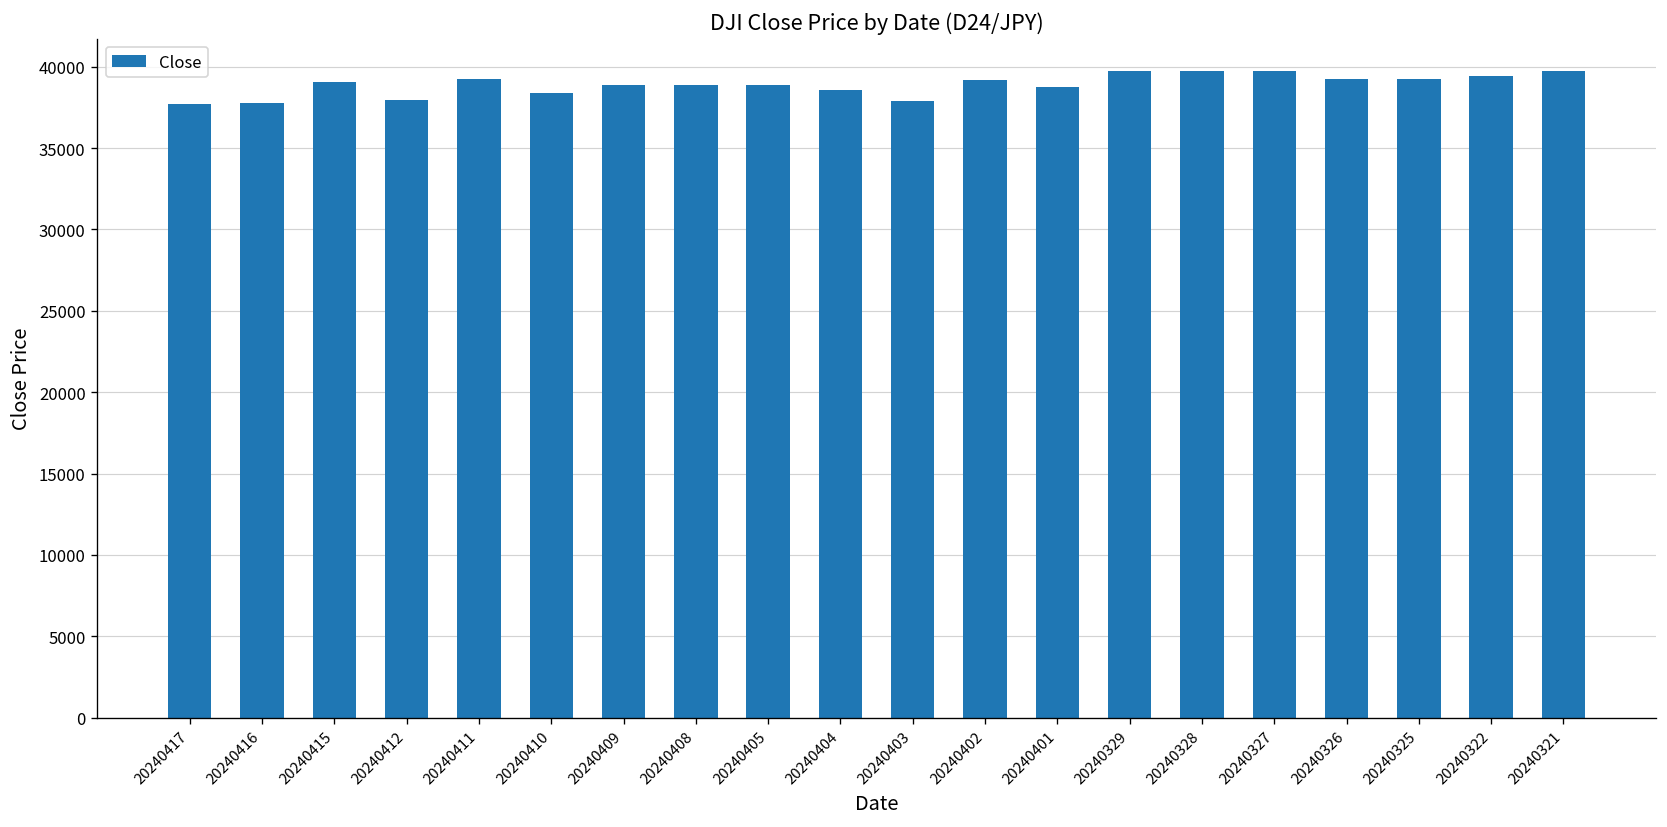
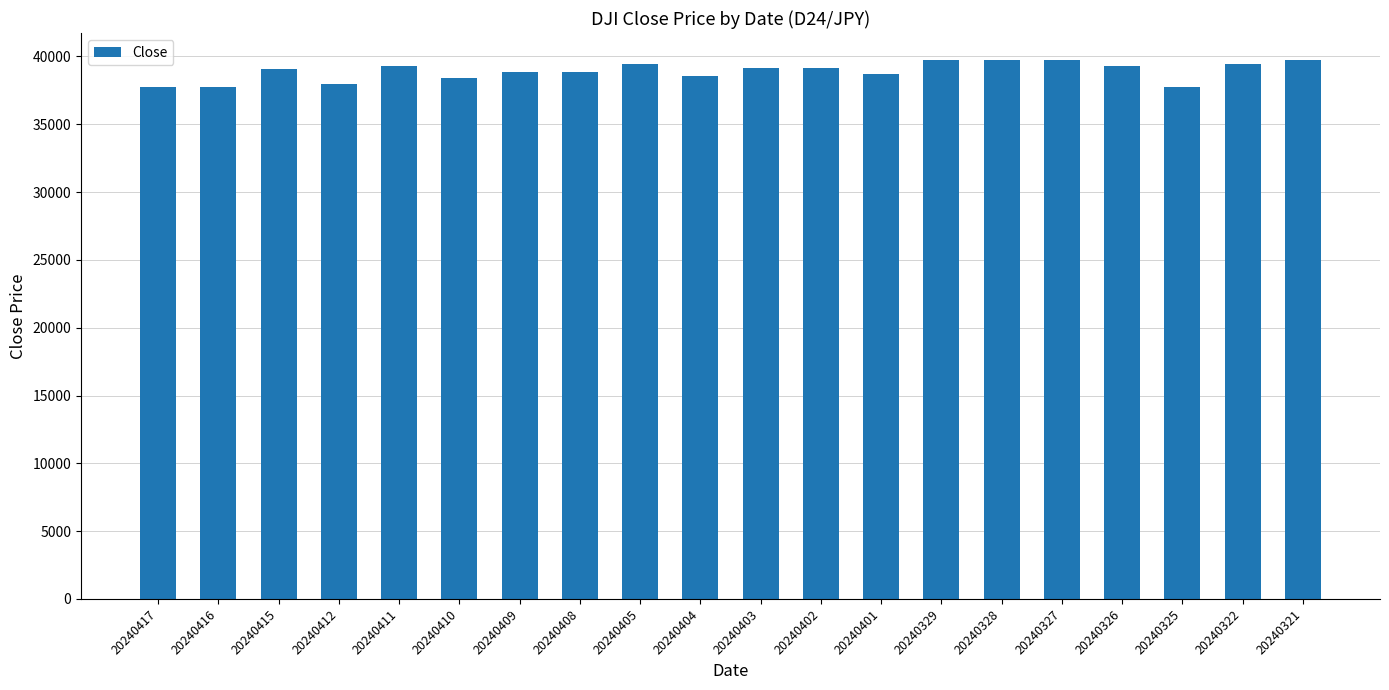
20240405: 38900 -> 39500
20240403: 37900 -> 39200
20240325: 39300 -> 37800
